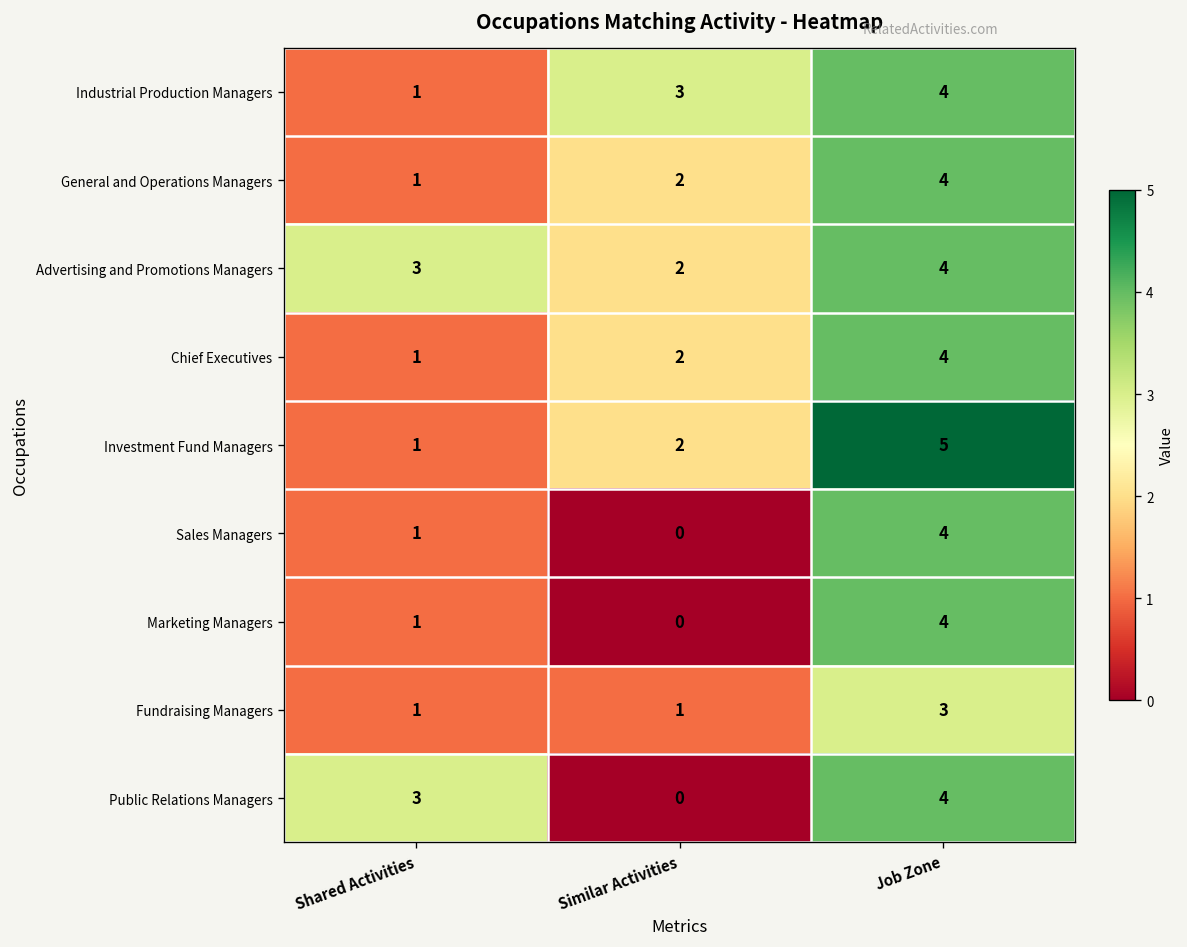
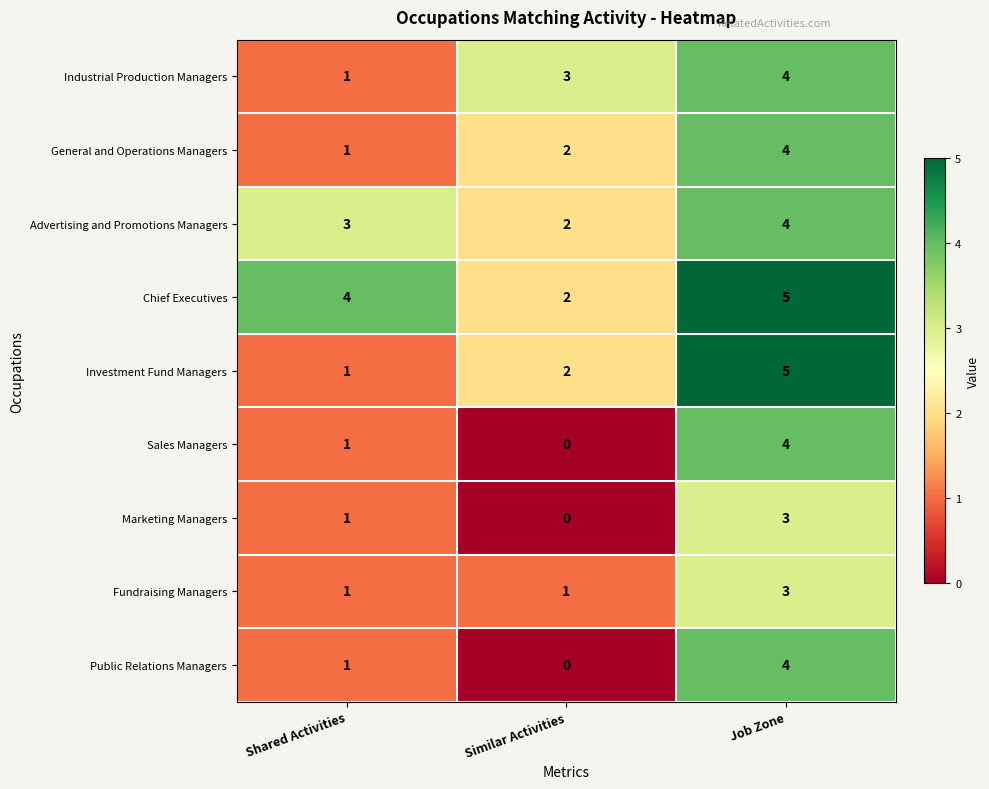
Chief Executives, Shared Activities: 1 -> 4
Chief Executives, Job Zone: 4 -> 5
Marketing Managers, Job Zone: 4 -> 3
Public Relations Managers, Shared Activities: 3 -> 1
